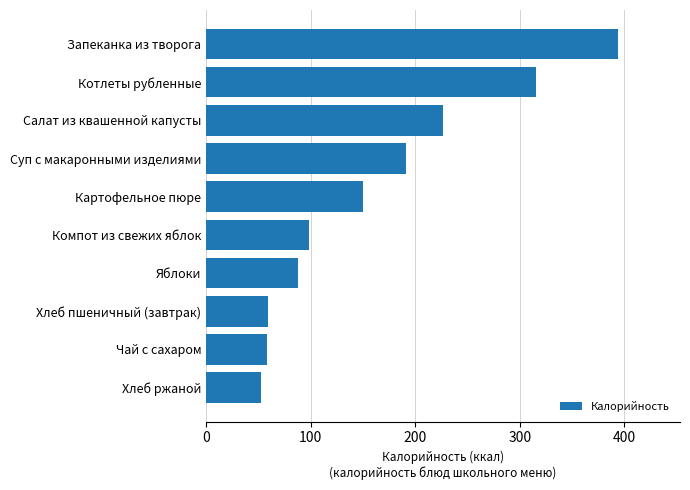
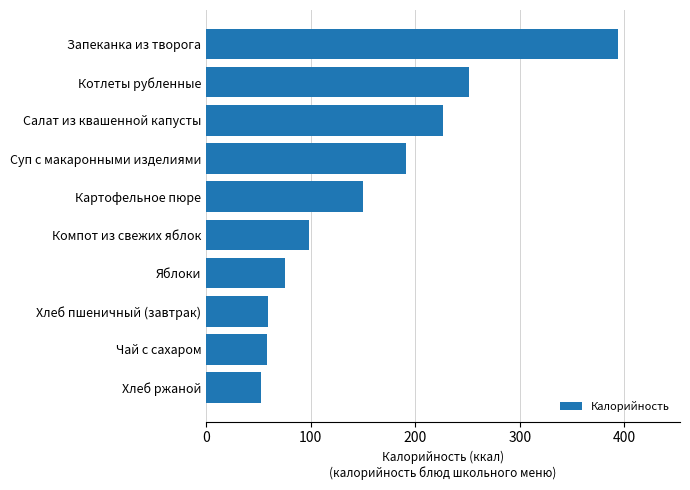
Котлеты рубленные: 315 -> 251
Яблоки: 88 -> 75
